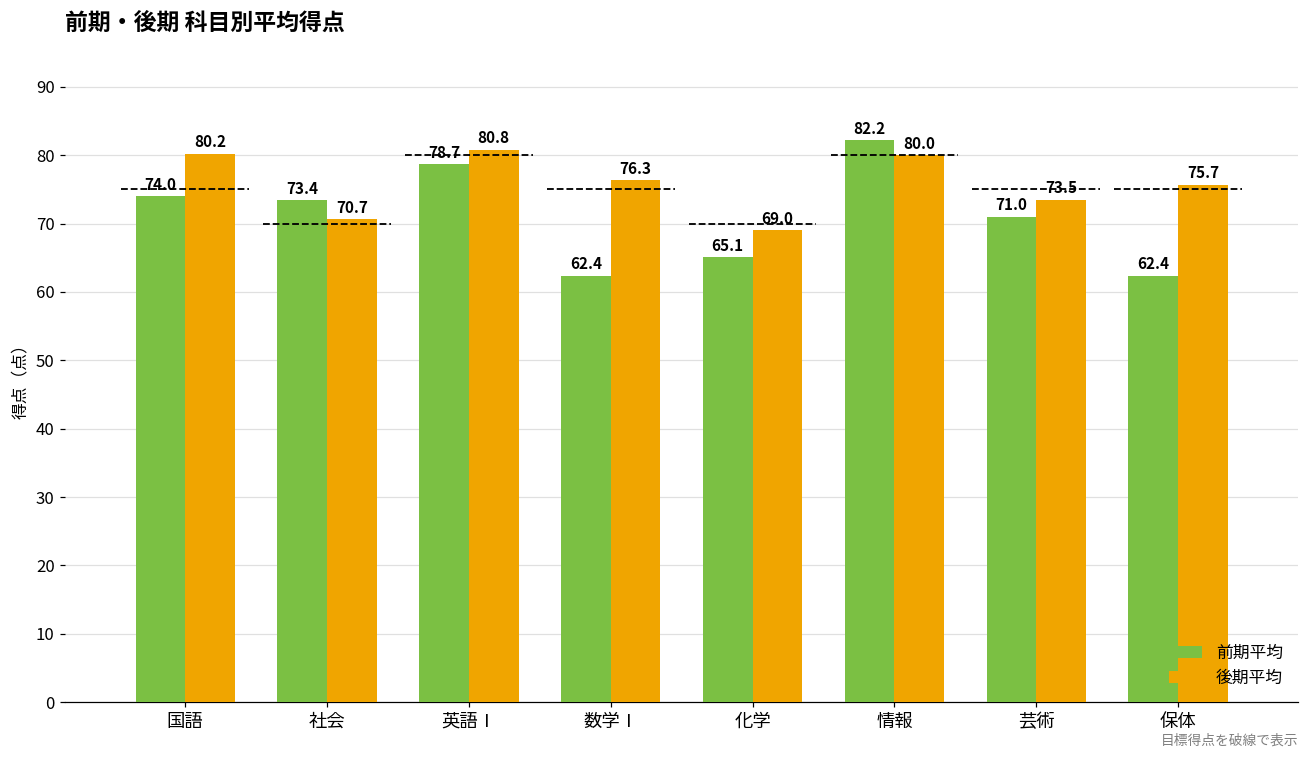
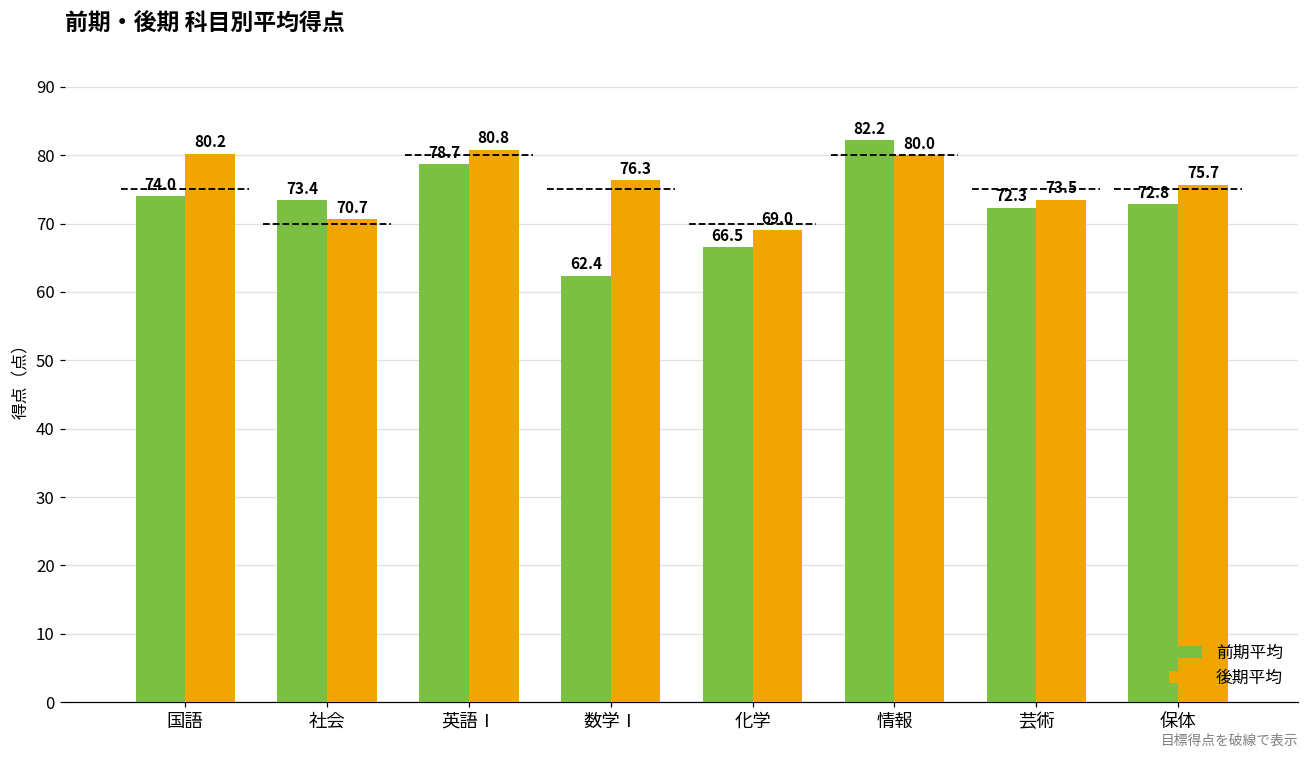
前期平均, 化学: 65.1 -> 66.5
前期平均, 芸術: 71.0 -> 72.3
前期平均, 保体: 62.4 -> 72.8
